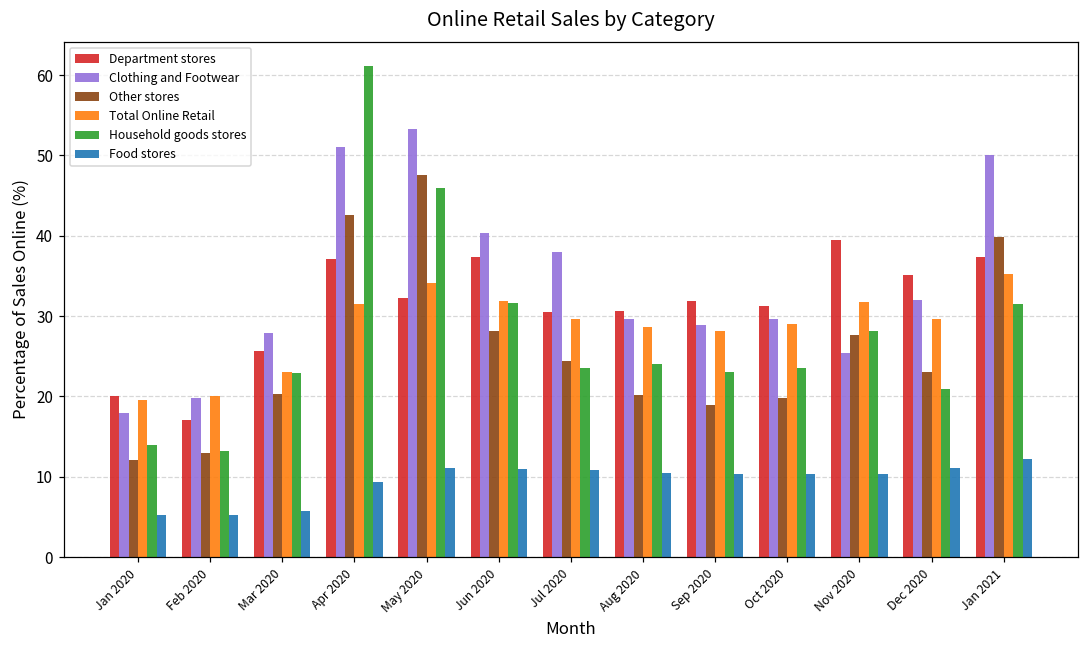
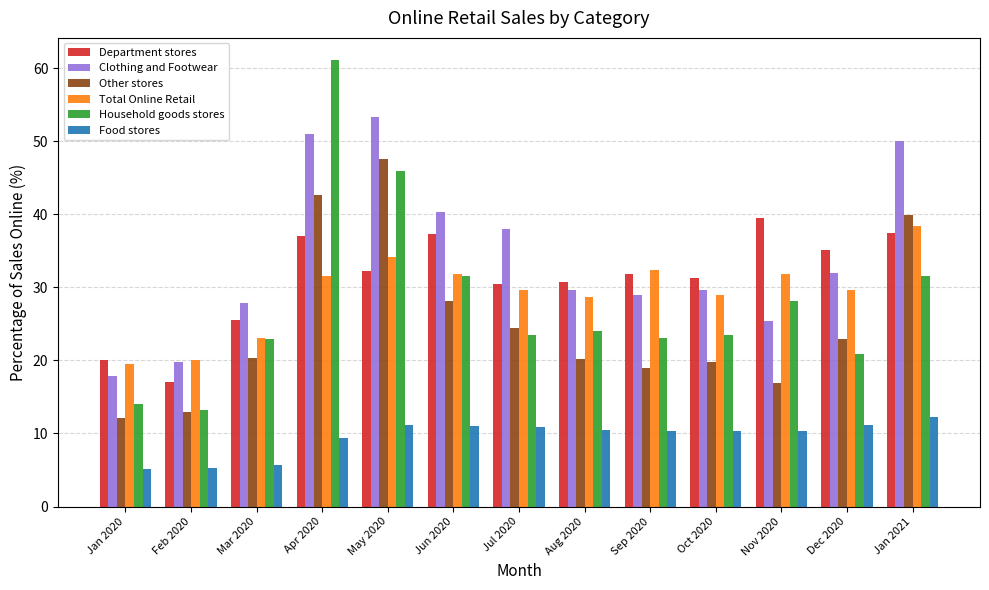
Total Online Retail, Sep 2020: 28 -> 32
Other stores, Nov 2020: 28 -> 17
Total Online Retail, Jan 2021: 35 -> 38
